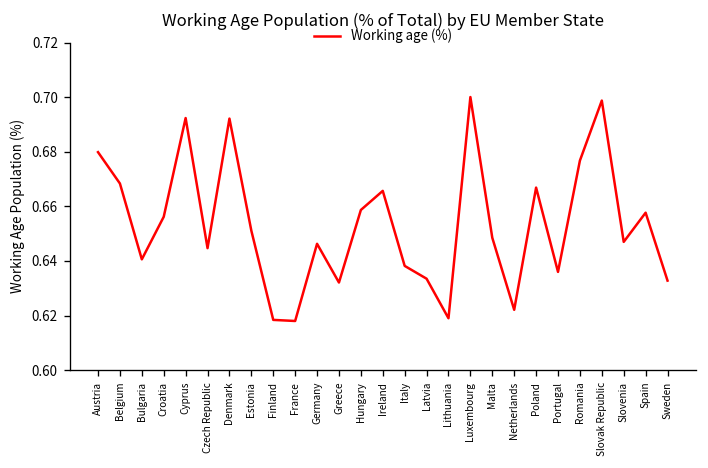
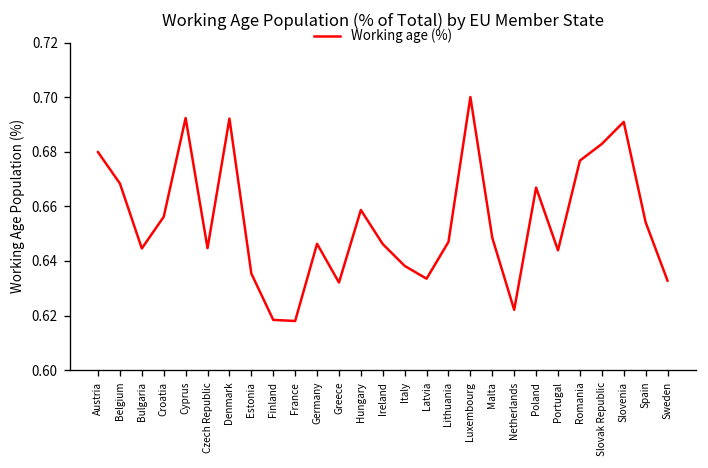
Bulgaria: 0.641 -> 0.645
Estonia: 0.651 -> 0.635
Ireland: 0.666 -> 0.646
Lithuania: 0.619 -> 0.647
Portugal: 0.636 -> 0.644
Slovak Republic: 0.699 -> 0.683
Slovenia: 0.647 -> 0.691
Spain: 0.658 -> 0.654
